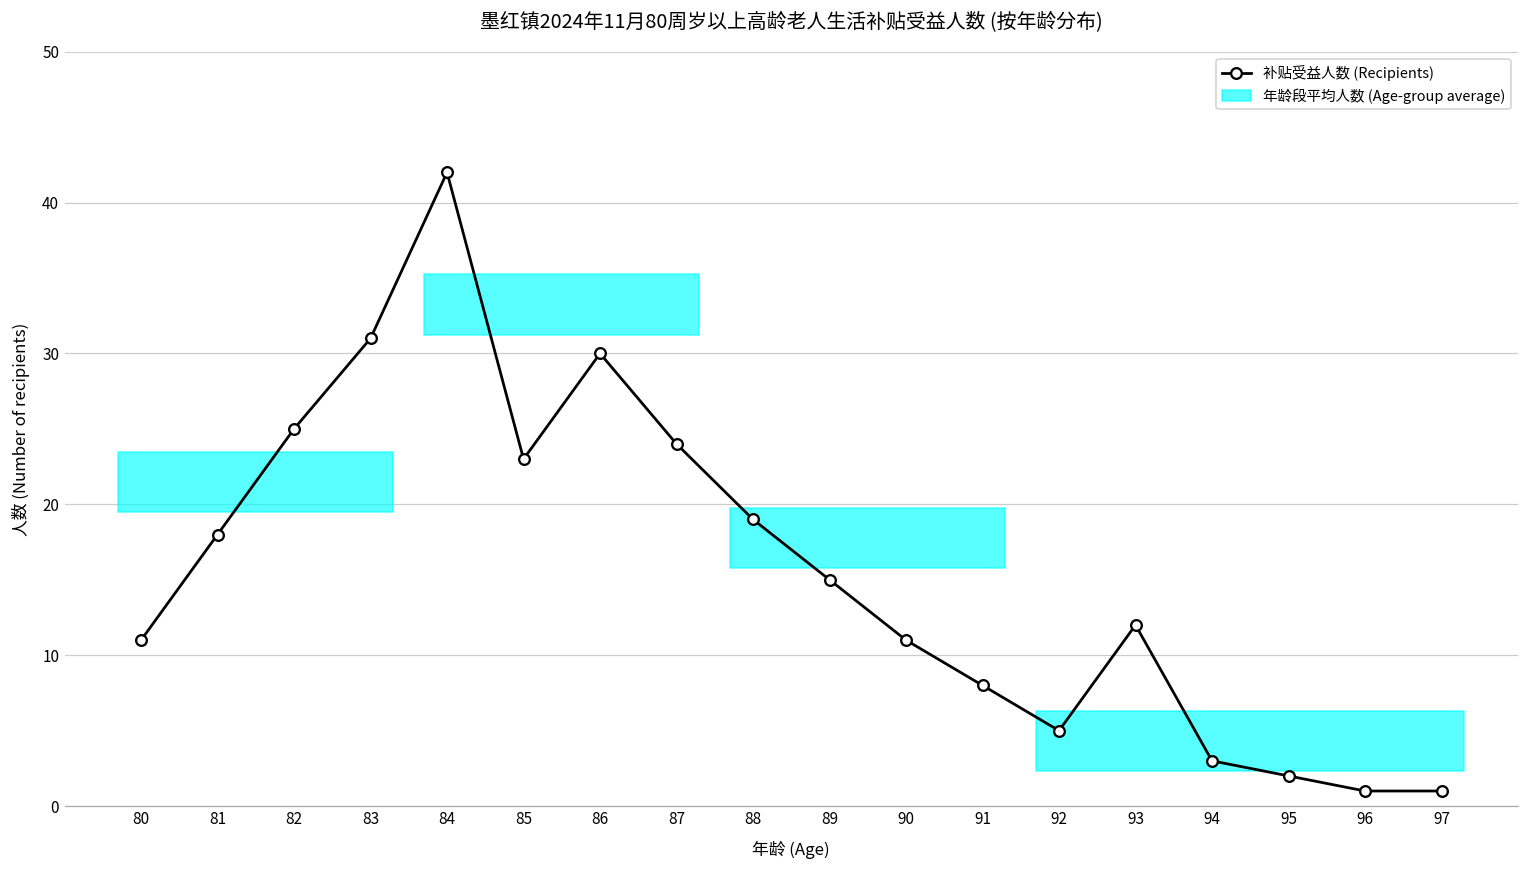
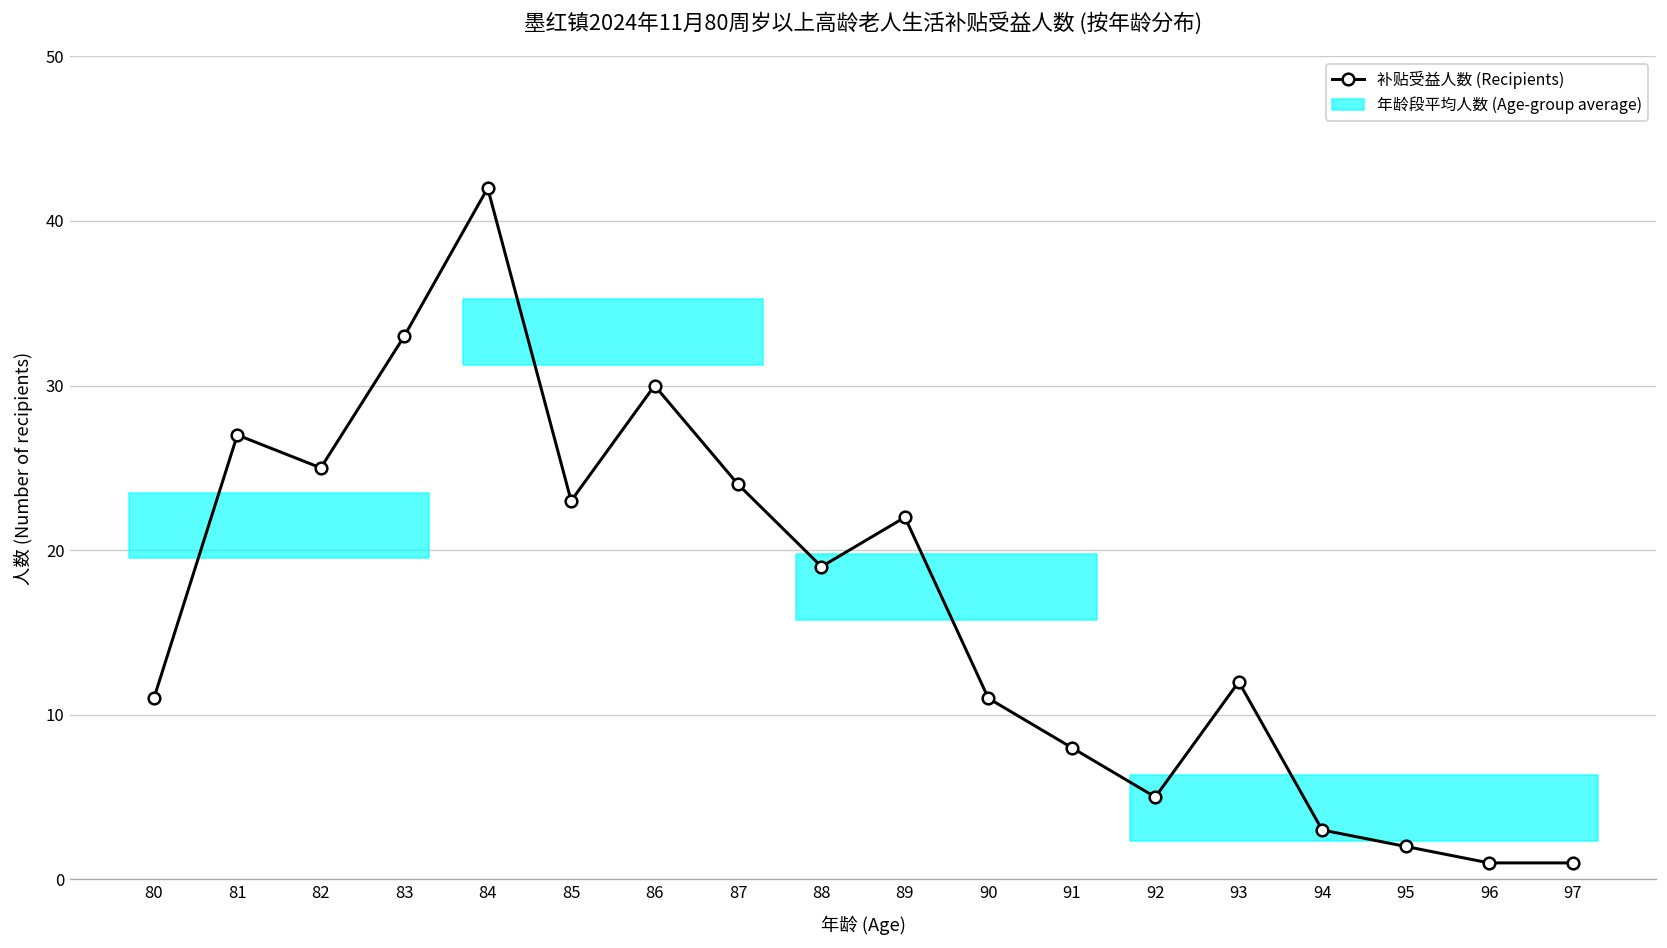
补贴受益人数 (Recipients), 81: 18 -> 27
补贴受益人数 (Recipients), 83: 31 -> 33
补贴受益人数 (Recipients), 89: 15 -> 22
